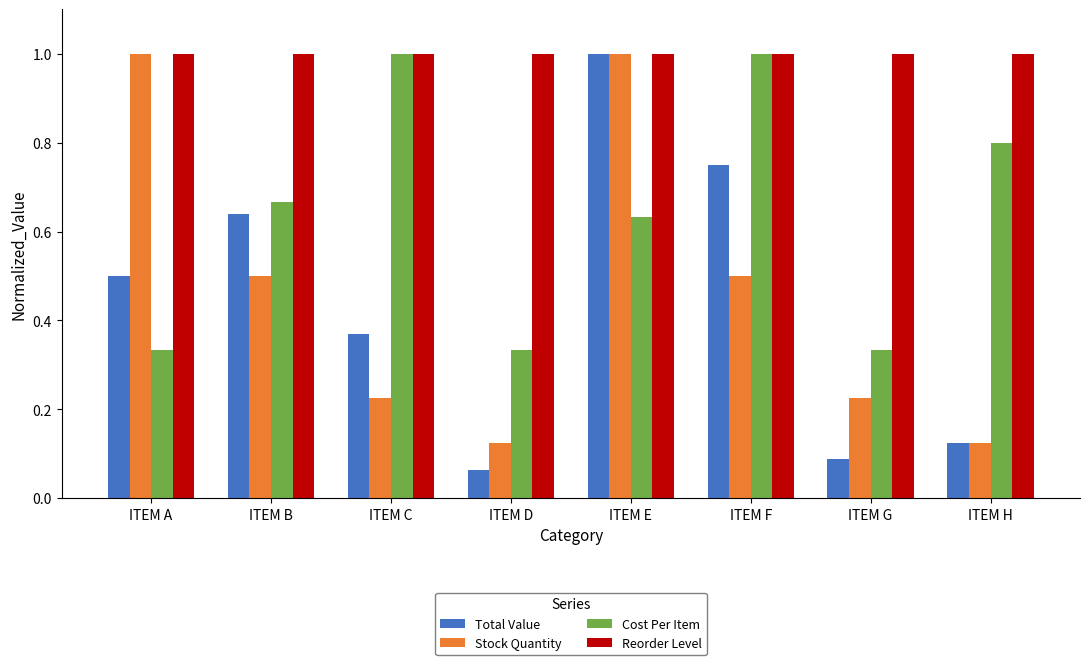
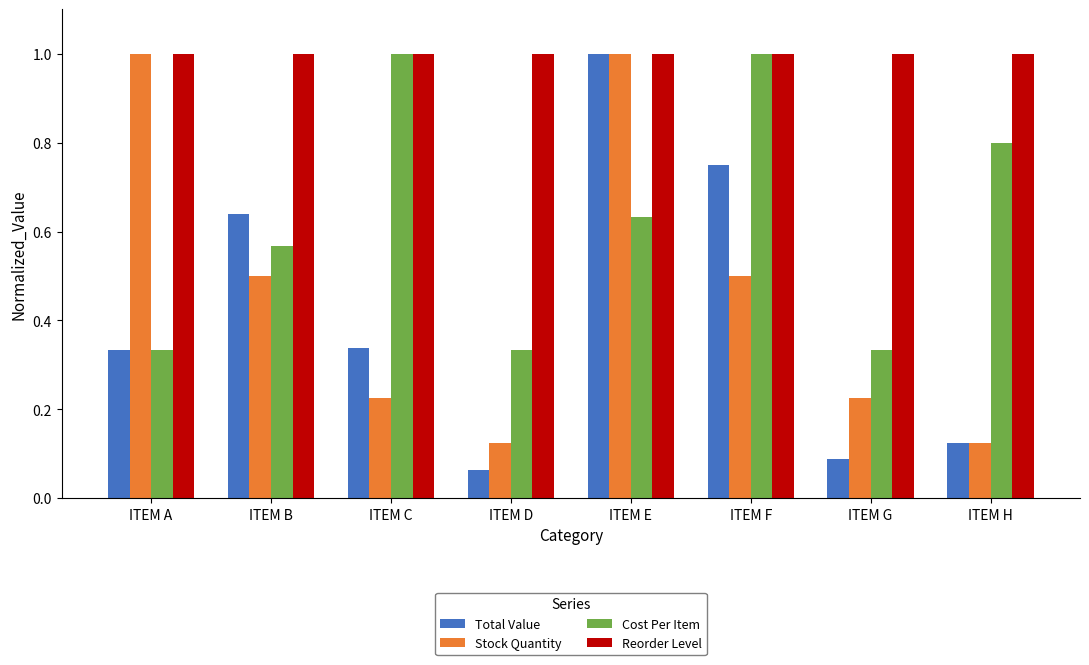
Total Value, ITEM A: 0.50 -> 0.33
Cost Per Item, ITEM B: 0.67 -> 0.57
Total Value, ITEM C: 0.37 -> 0.34
